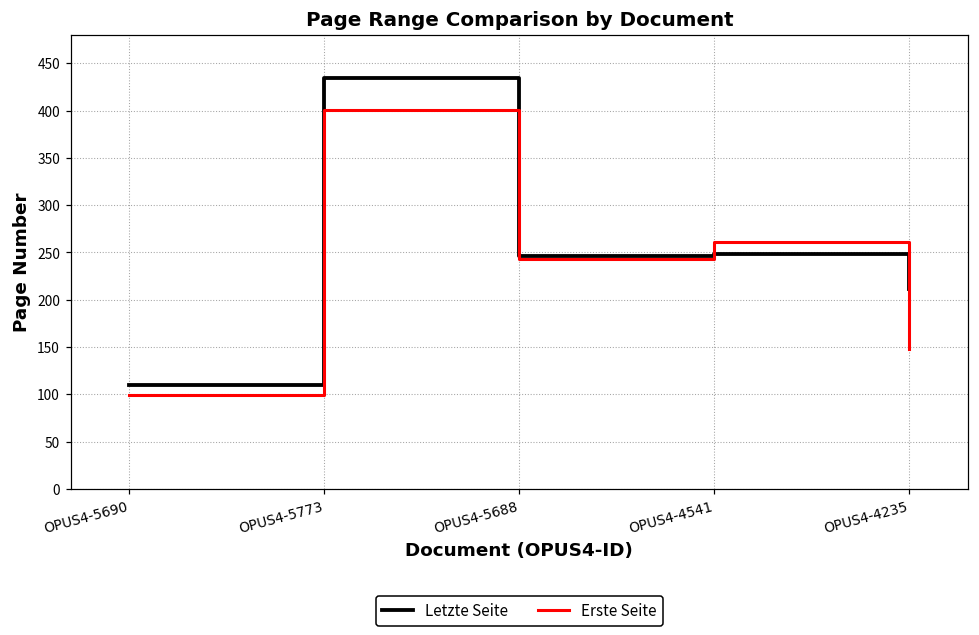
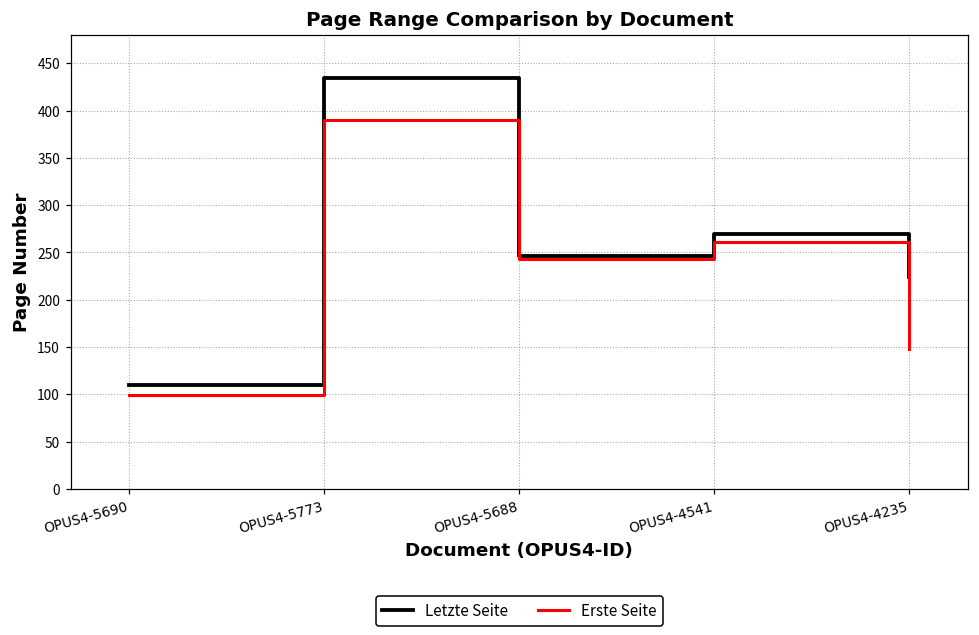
Erste Seite, OPUS4-5773: 400 -> 390
Letzte Seite, OPUS4-4541: 250 -> 270
Letzte Seite, OPUS4-4235: 210 -> 220
